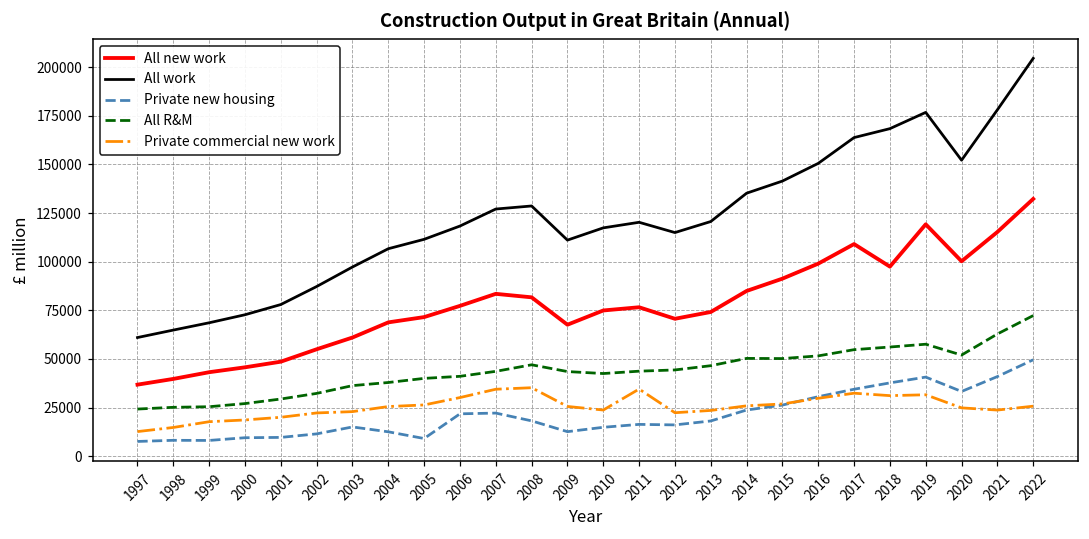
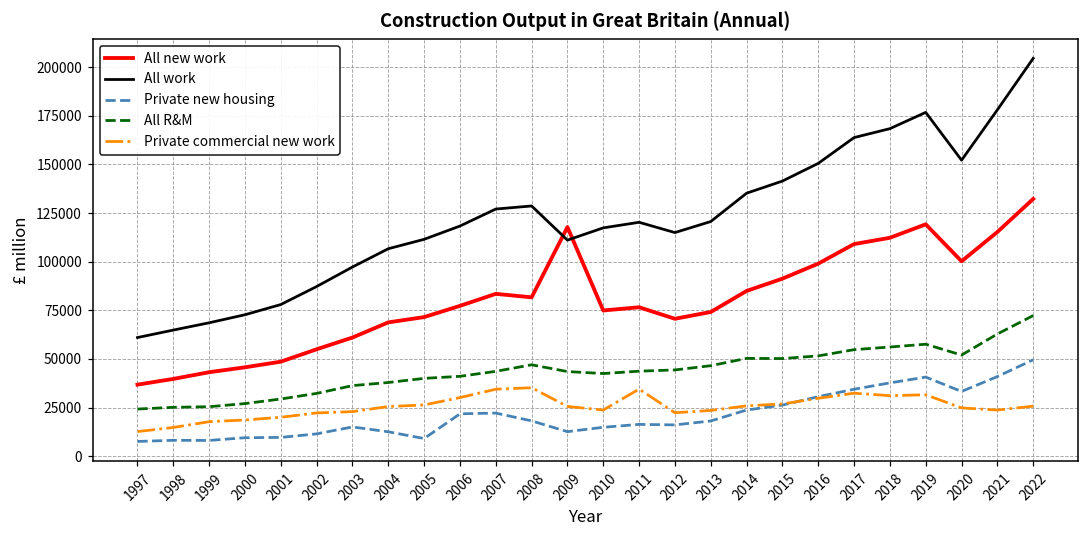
All new work, 2009: 68000 -> 118000
All new work, 2018: 97000 -> 112000
